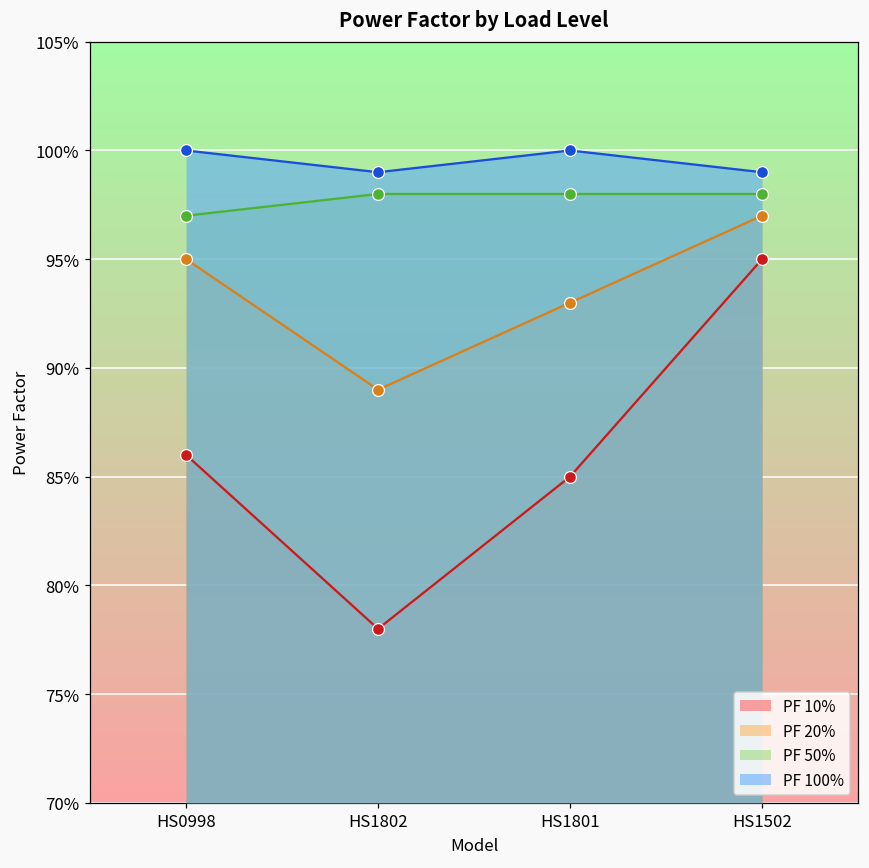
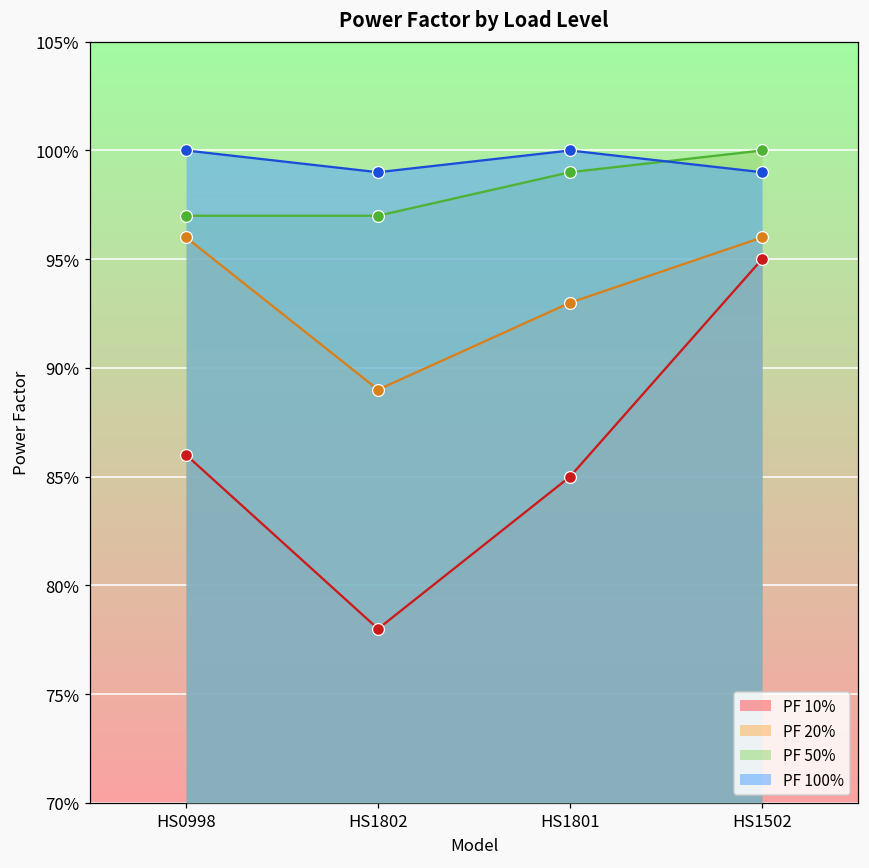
PF 20%, HS0998: 95.0% -> 96.0%
PF 50%, HS1802: 98.0% -> 97.0%
PF 50%, HS1801: 98.0% -> 99.0%
PF 20%, HS1502: 97.0% -> 96.0%
PF 50%, HS1502: 98.0% -> 100.0%
